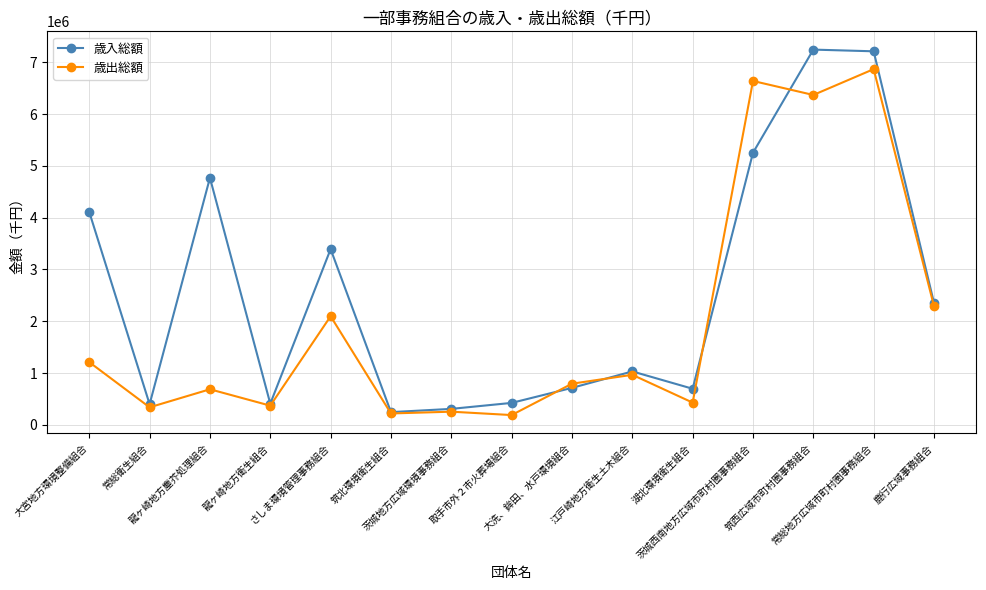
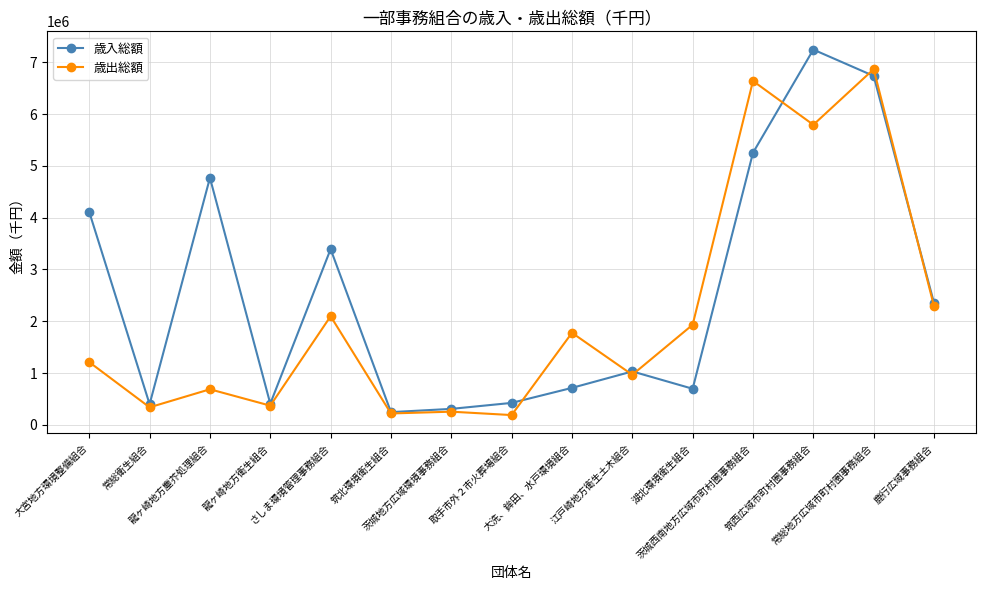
歳出総額, 大洗、鉾田、水戸環境組合: 800000 -> 1800000
歳出総額, 湖北環境衛生組合: 400000 -> 1900000
歳出総額, 筑西広域市町村圏事務組合: 6400000 -> 5800000
歳入総額, 常総地方広域市町村圏事務組合: 7200000 -> 6700000
